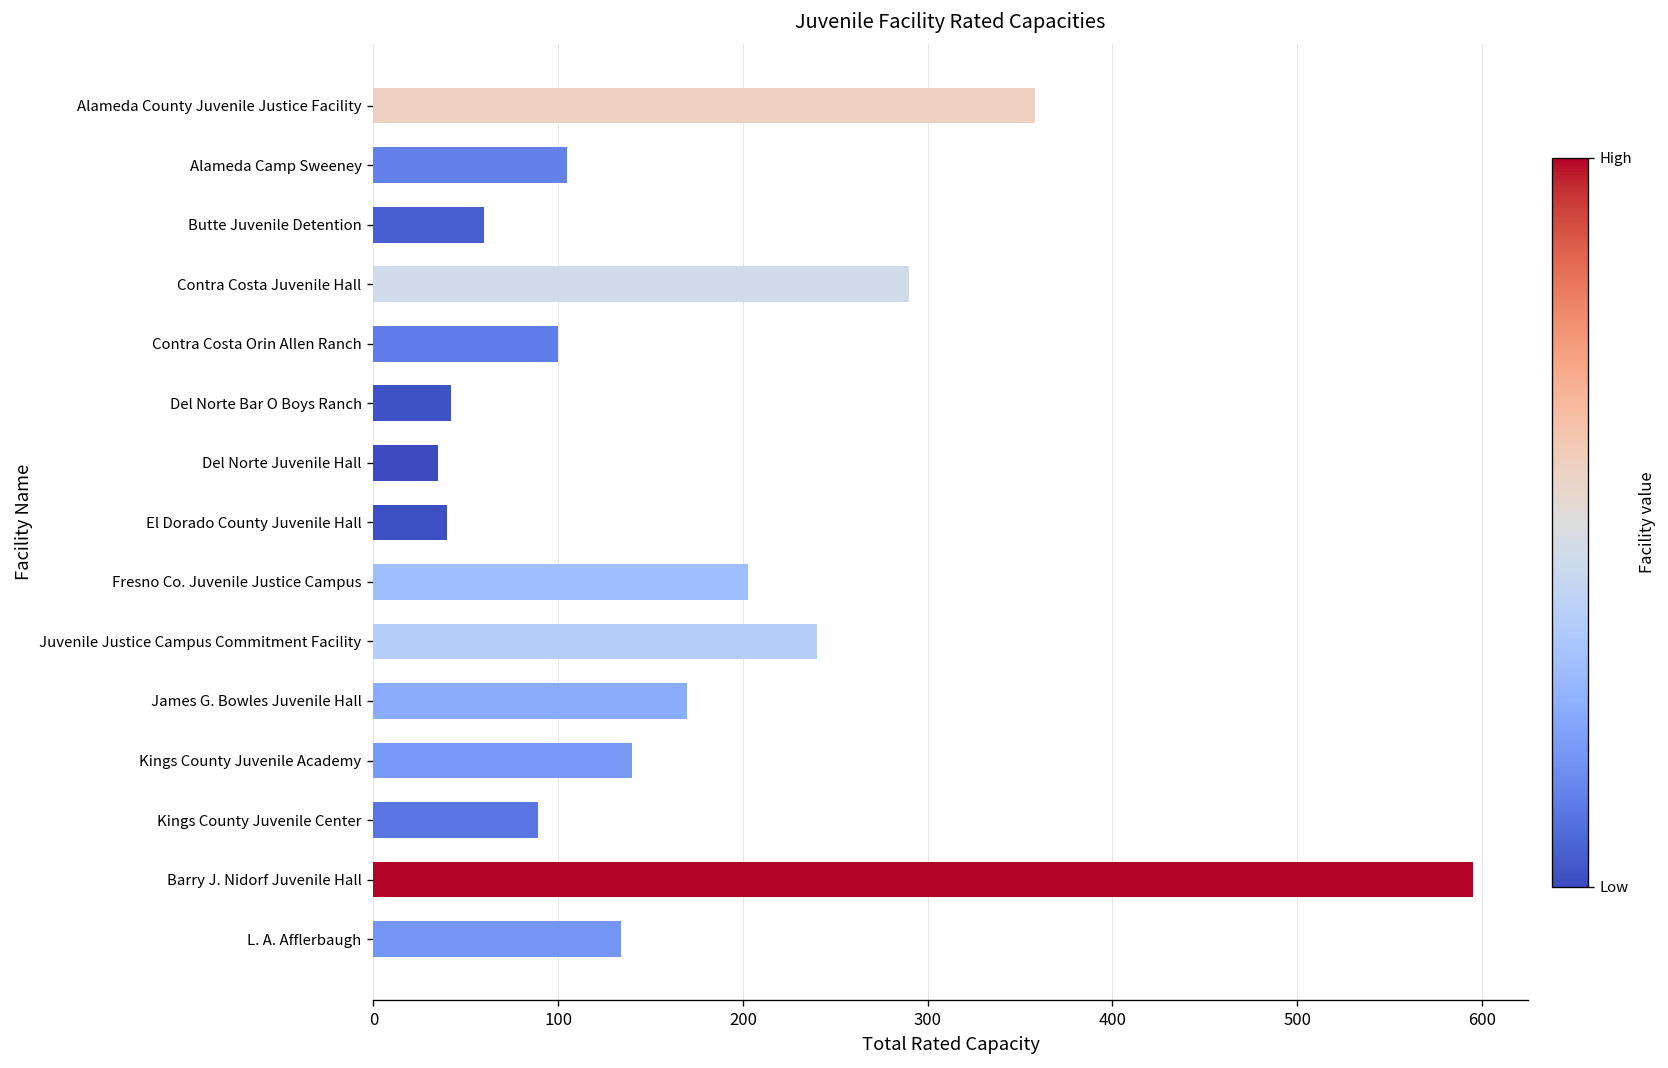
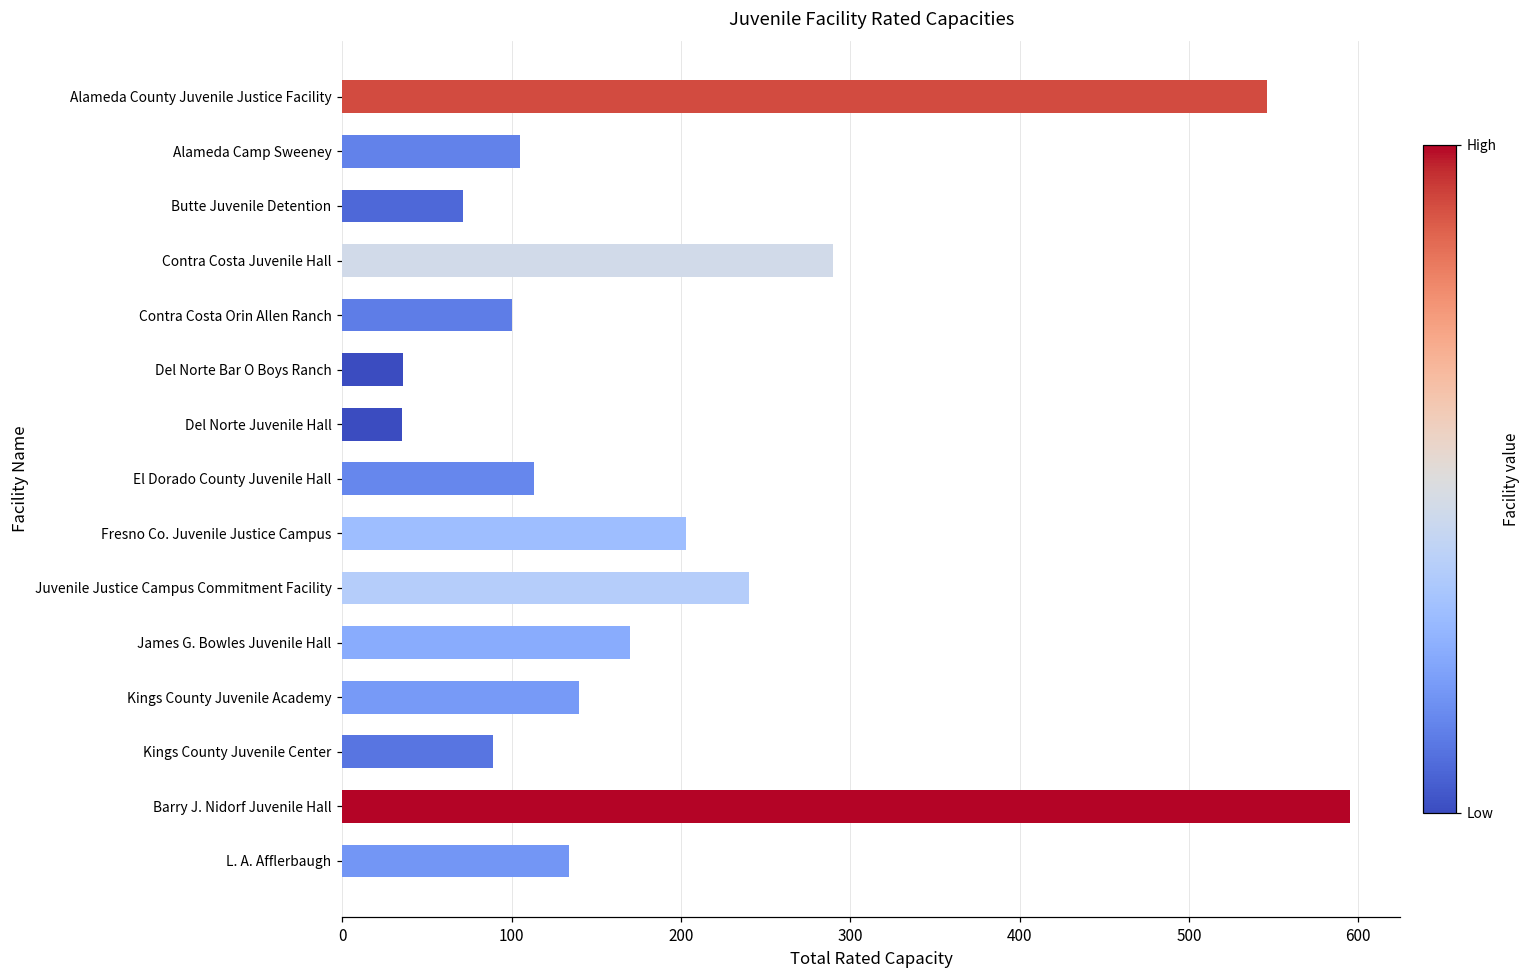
Alameda County Juvenile Justice Facility: 358 -> 546
Butte Juvenile Detention: 60 -> 71
Del Norte Bar O Boys Ranch: 42 -> 36
El Dorado County Juvenile Hall: 40 -> 113
